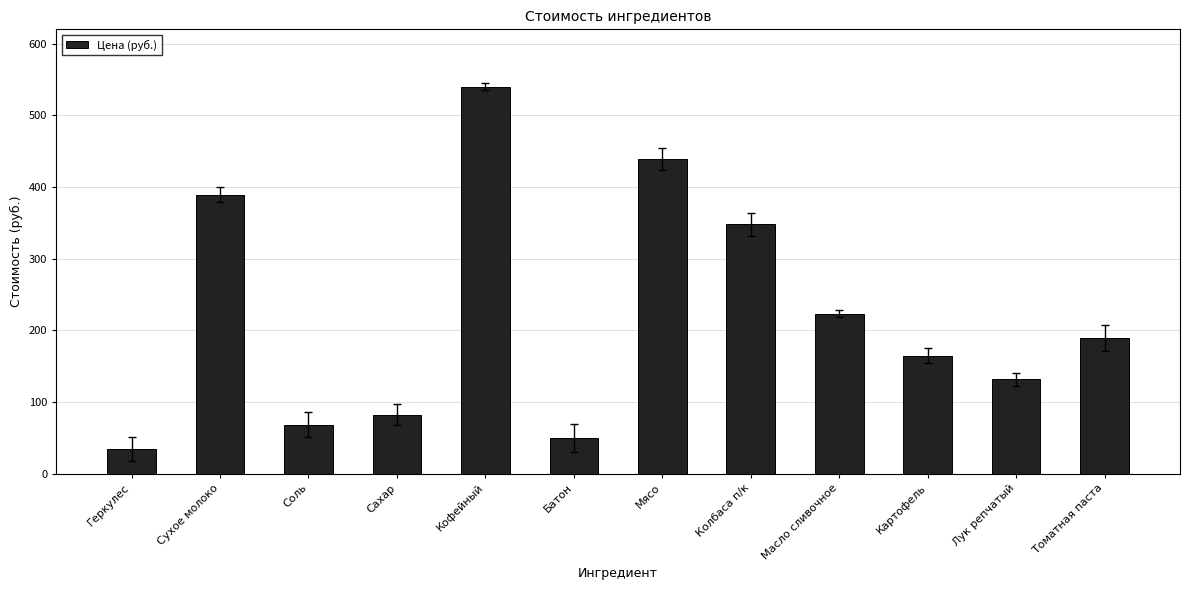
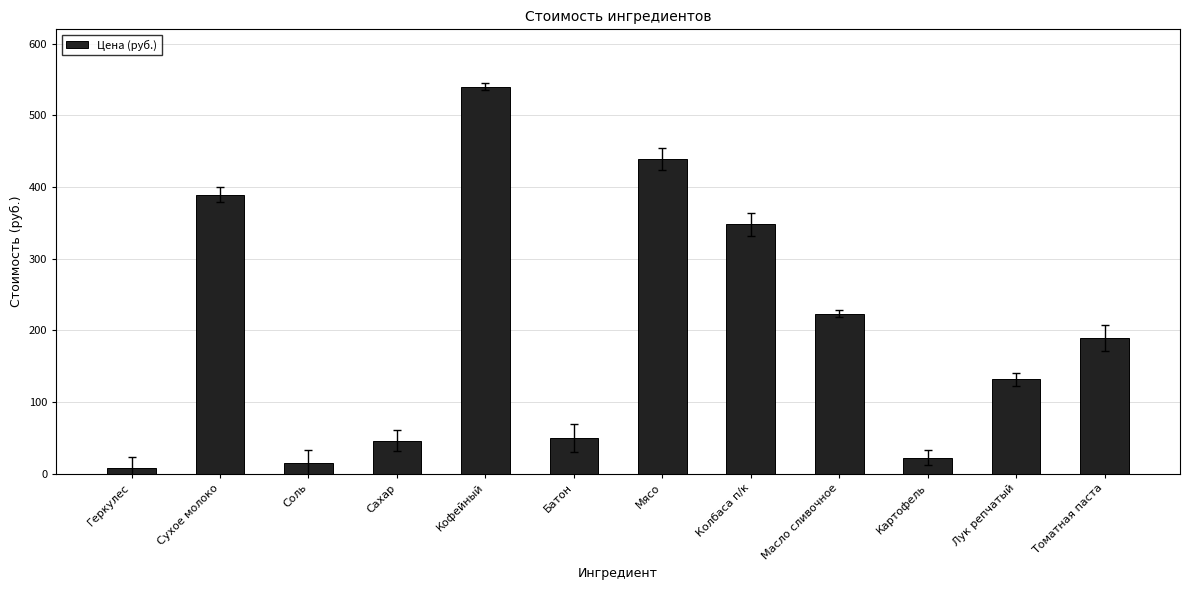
Цена (руб.), Геркулес: 30 -> 10
Цена (руб.), Соль: 70 -> 20
Цена (руб.), Сахар: 80 -> 50
Цена (руб.), Картофель: 160 -> 20
